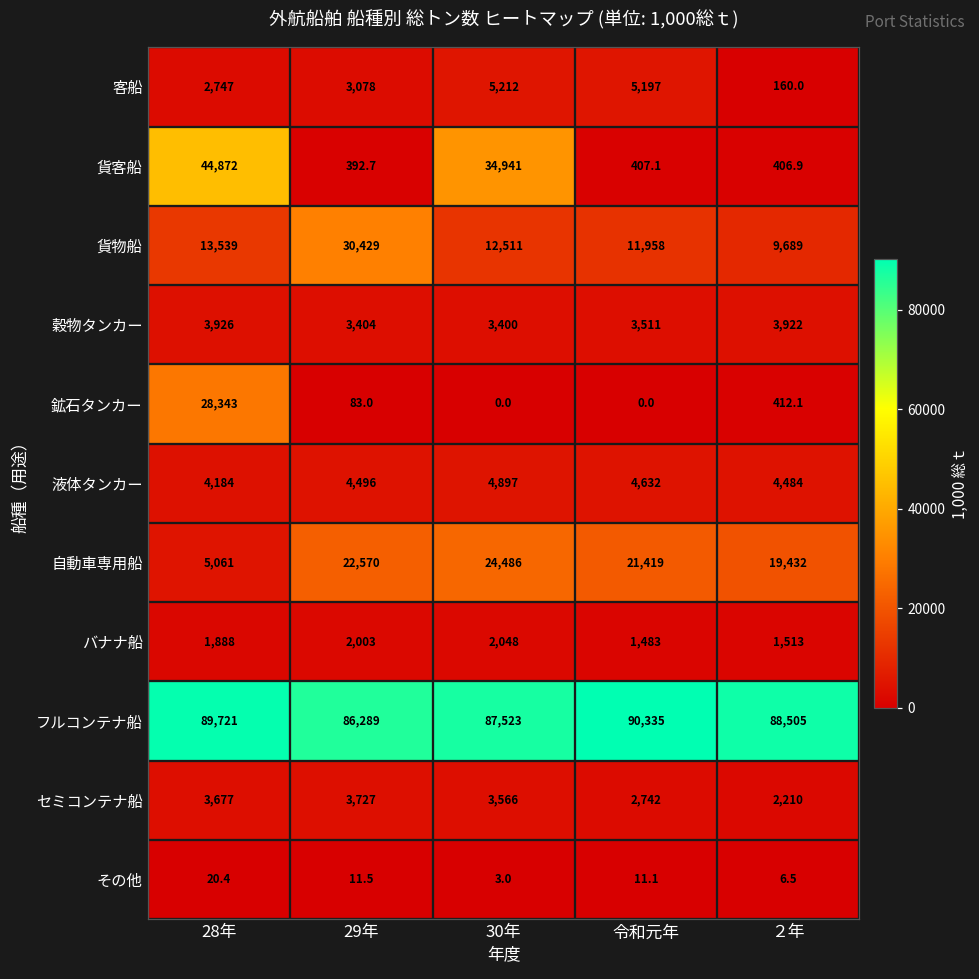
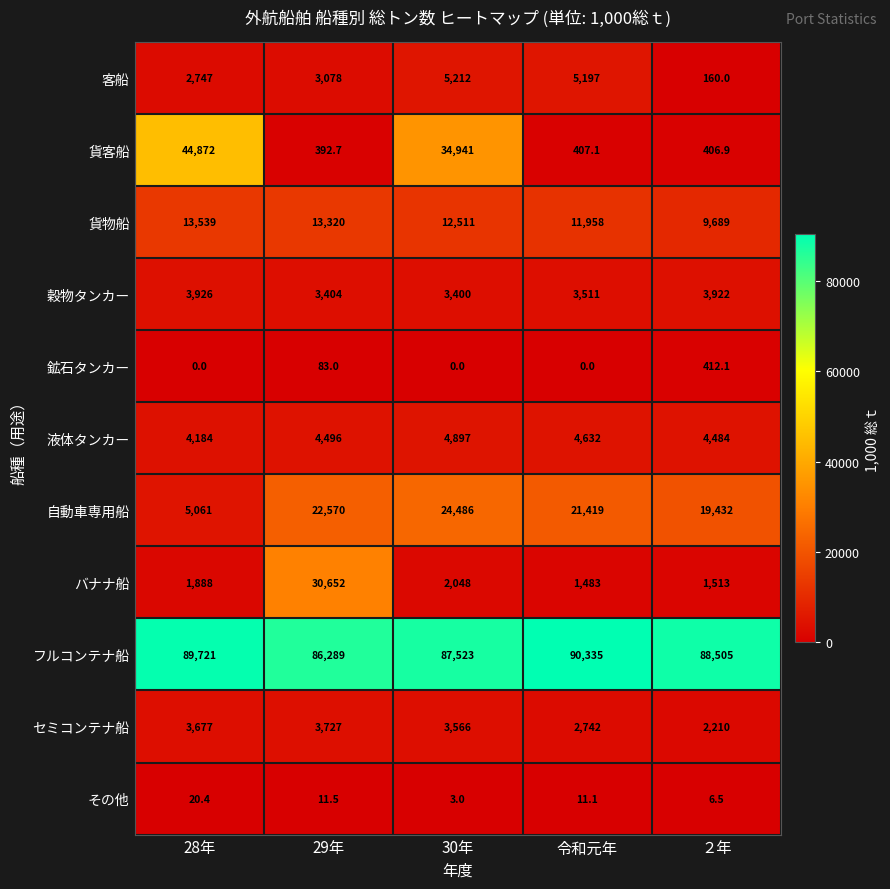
貨物船, 29年: 30,429 -> 13,320
鉱石タンカー, 28年: 28,343 -> 0.0
バナナ船, 29年: 2,003 -> 30,652
